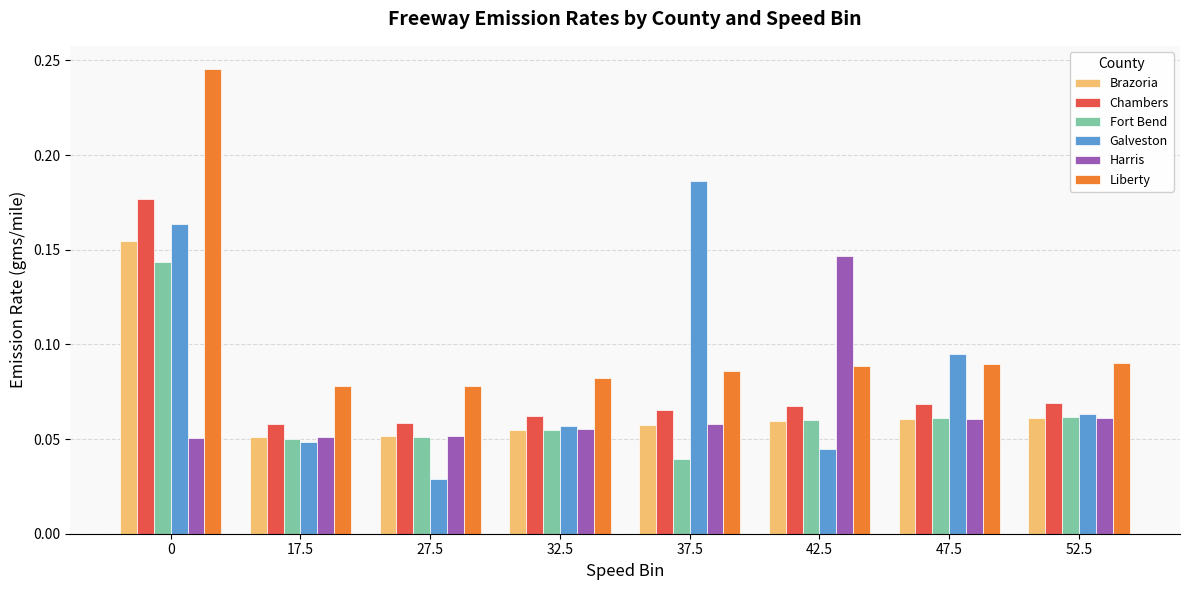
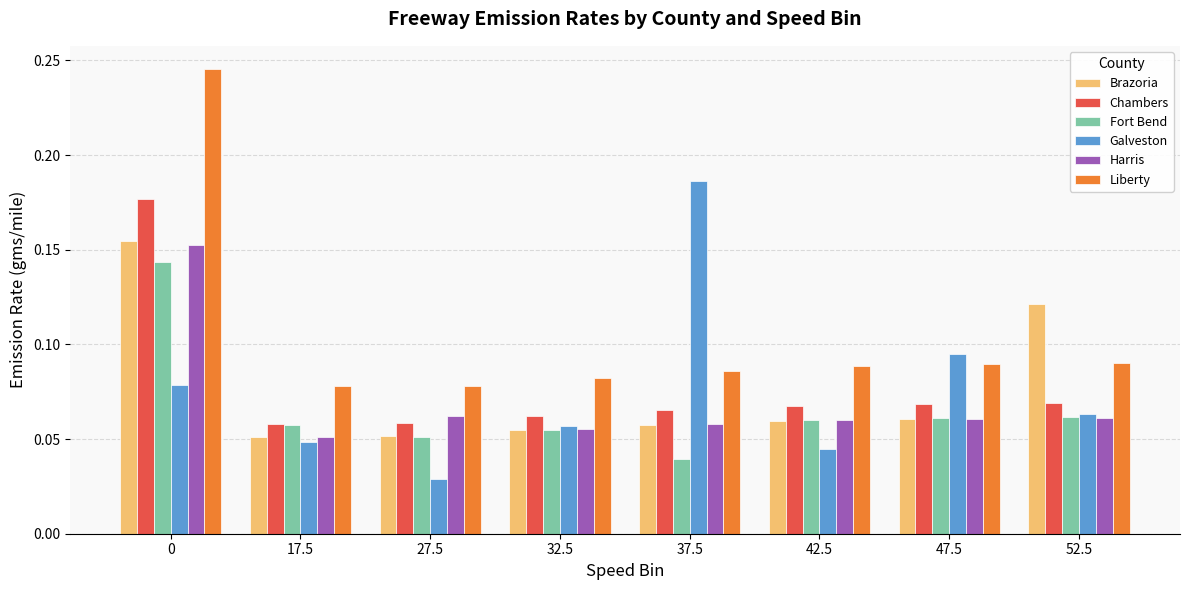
Galveston, 0: 0.164 -> 0.078
Harris, 0: 0.051 -> 0.153
Fort Bend, 17.5: 0.050 -> 0.058
Harris, 27.5: 0.052 -> 0.062
Harris, 42.5: 0.147 -> 0.060
Brazoria, 52.5: 0.061 -> 0.121
